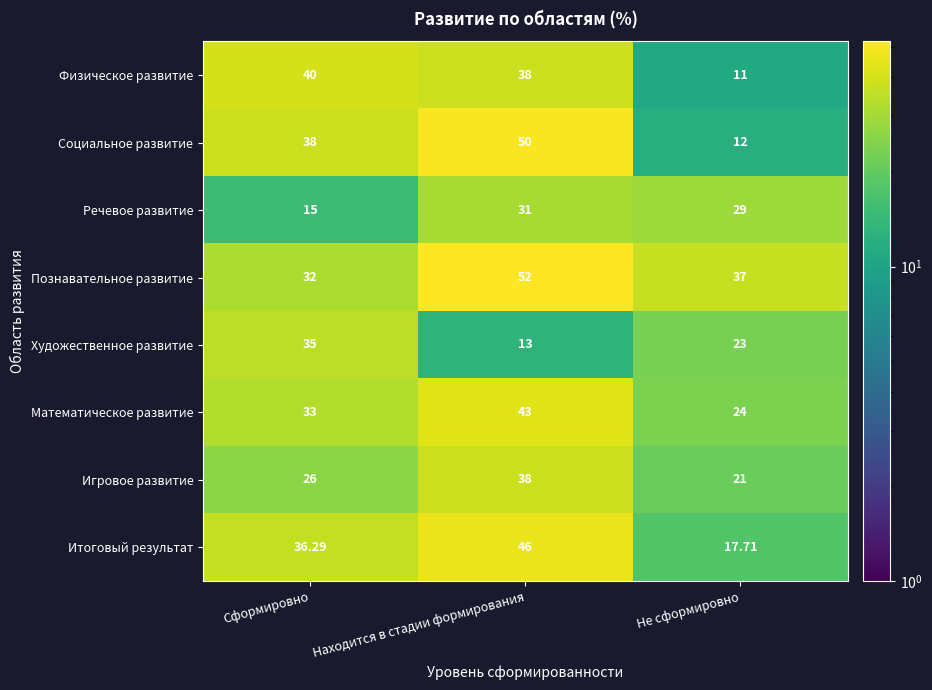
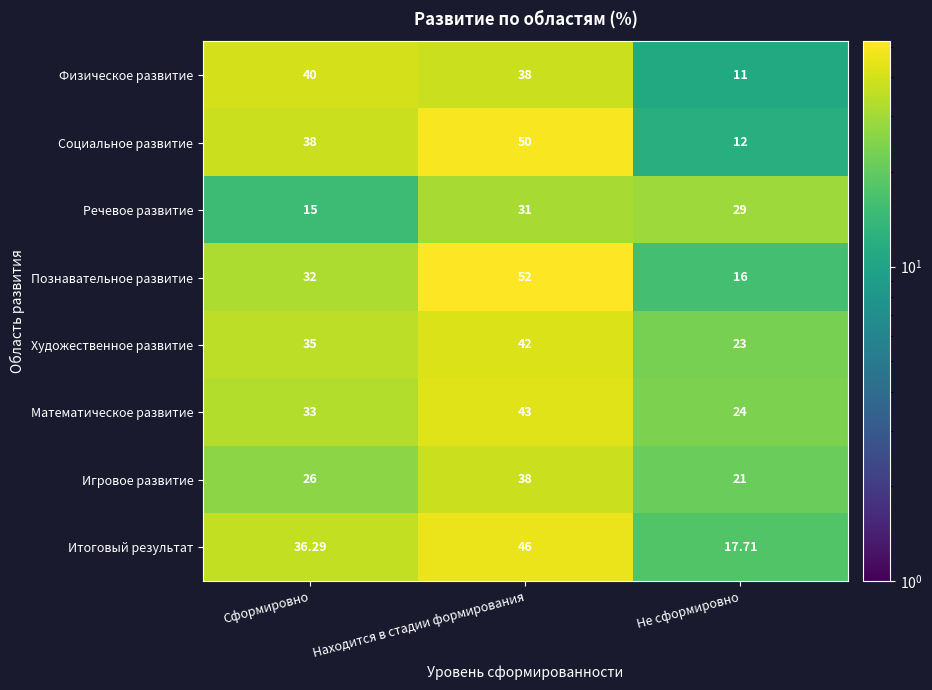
Познавательное развитие, Не сформировно: 37 -> 16
Художественное развитие, Находится в стадии формирования: 13 -> 42
